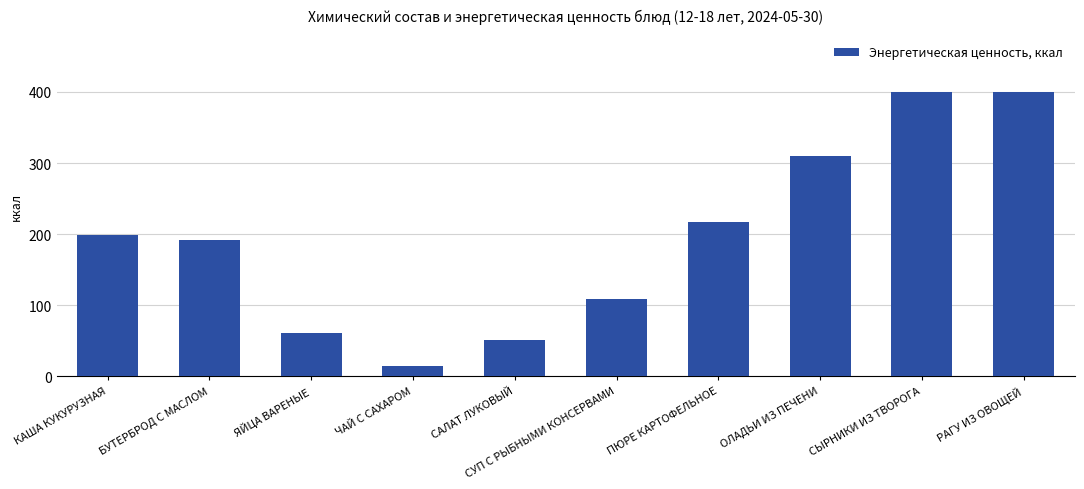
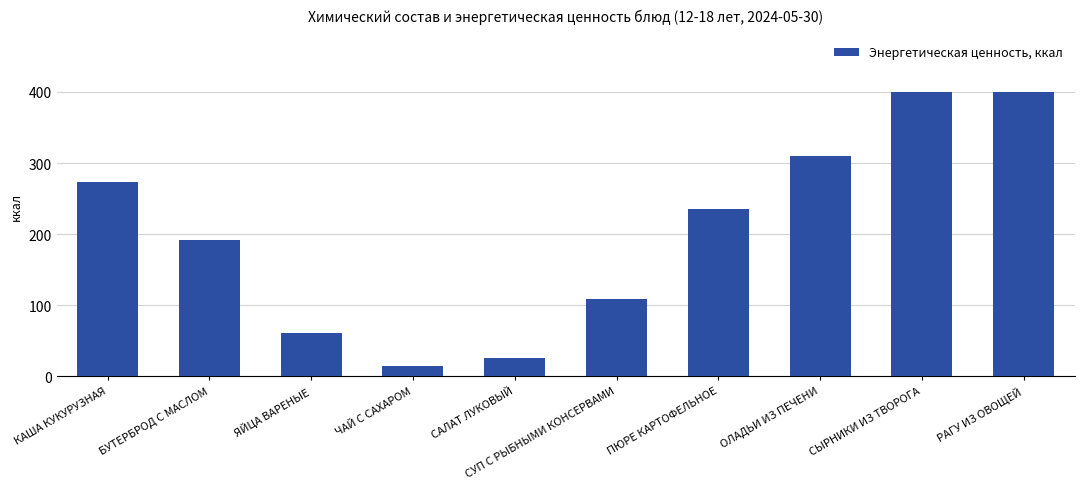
КАША КУКУРУЗНАЯ: 200 -> 270
САЛАТ ЛУКОВЫЙ: 50 -> 30
ПЮРЕ КАРТОФЕЛЬНОЕ: 220 -> 240
